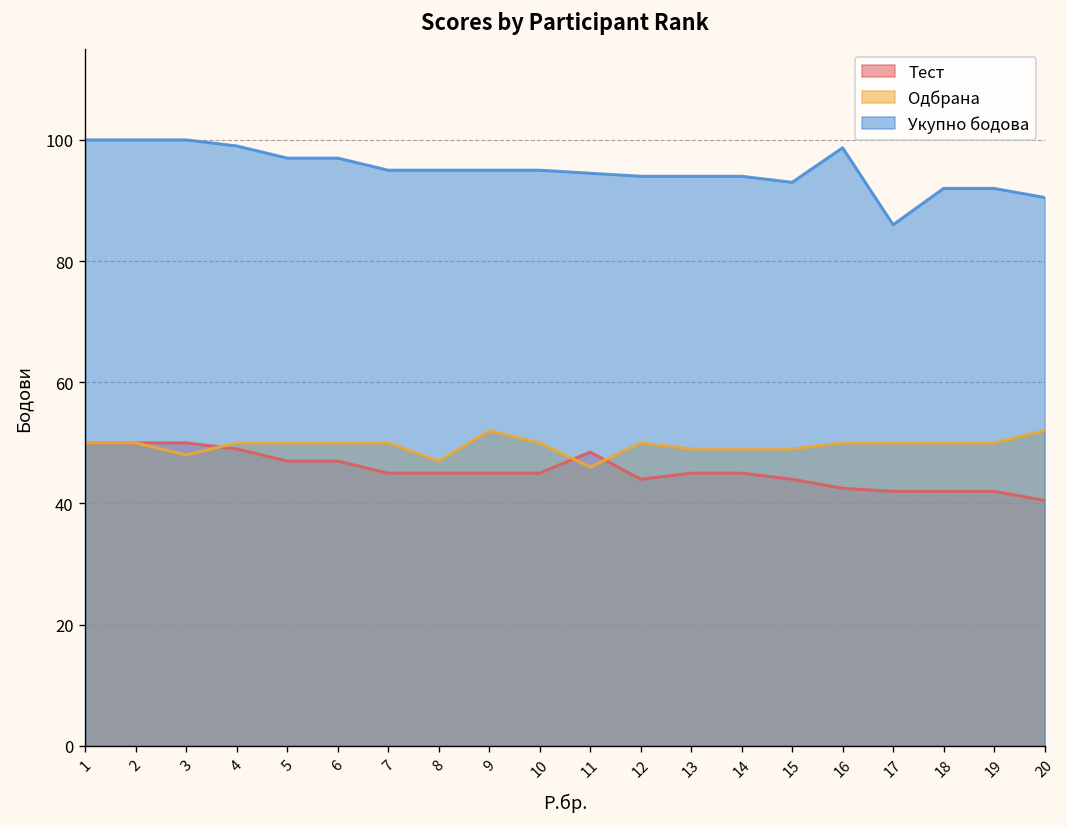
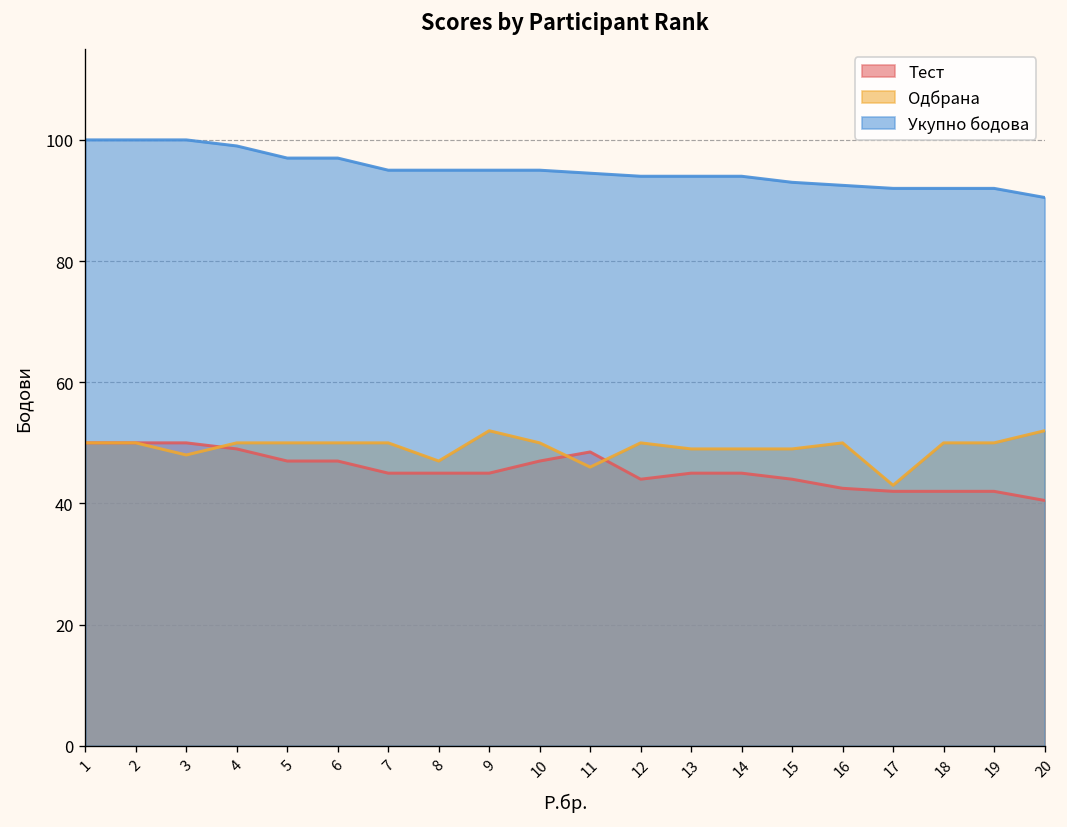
Тест, 10: 45 -> 47
Укупно бодова, 16: 99 -> 93
Одбрана, 17: 50 -> 43
Укупно бодова, 17: 86 -> 92
